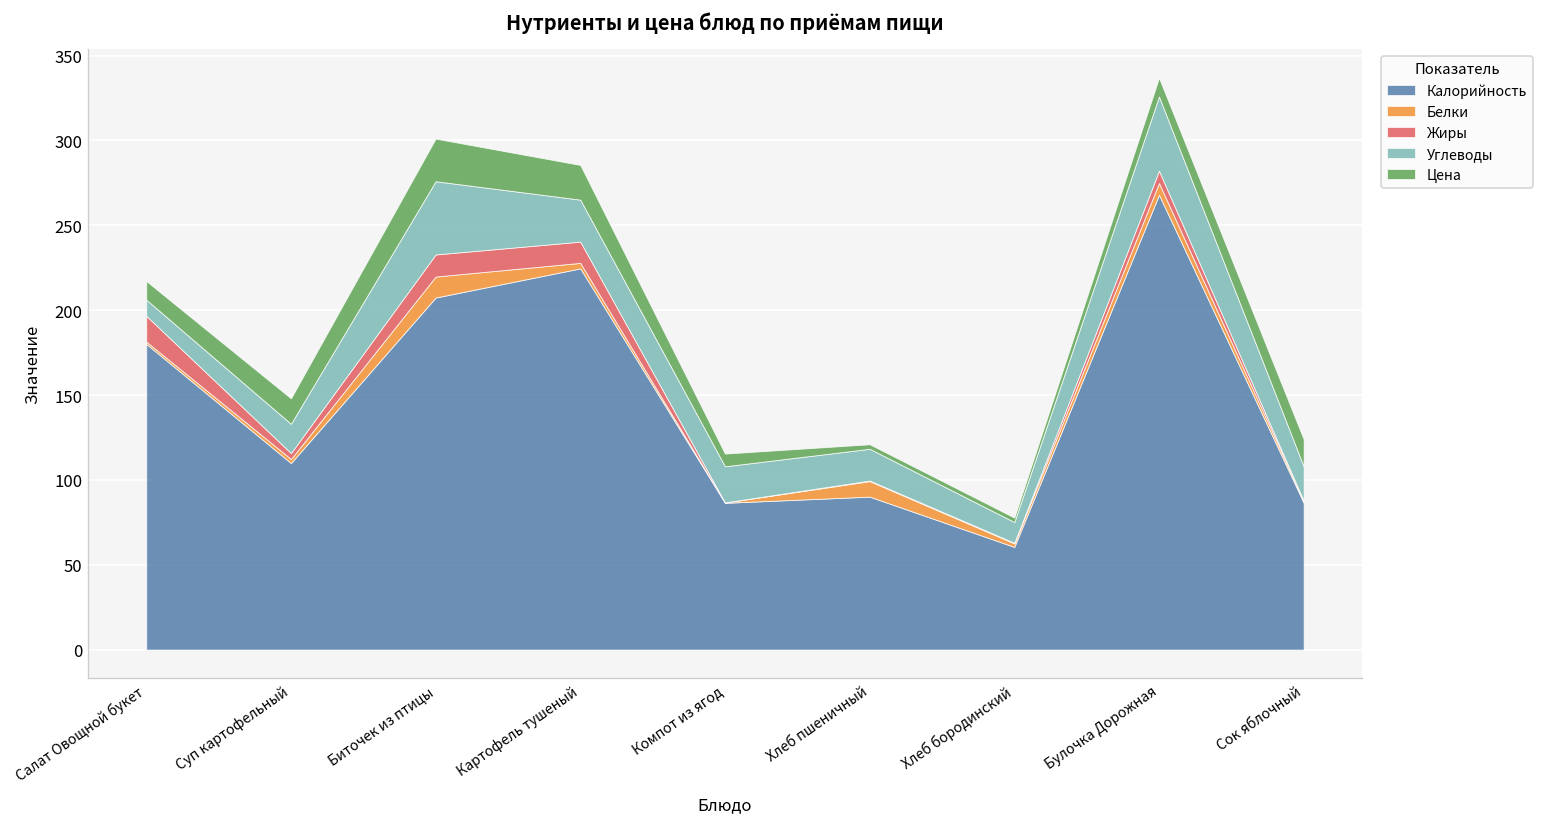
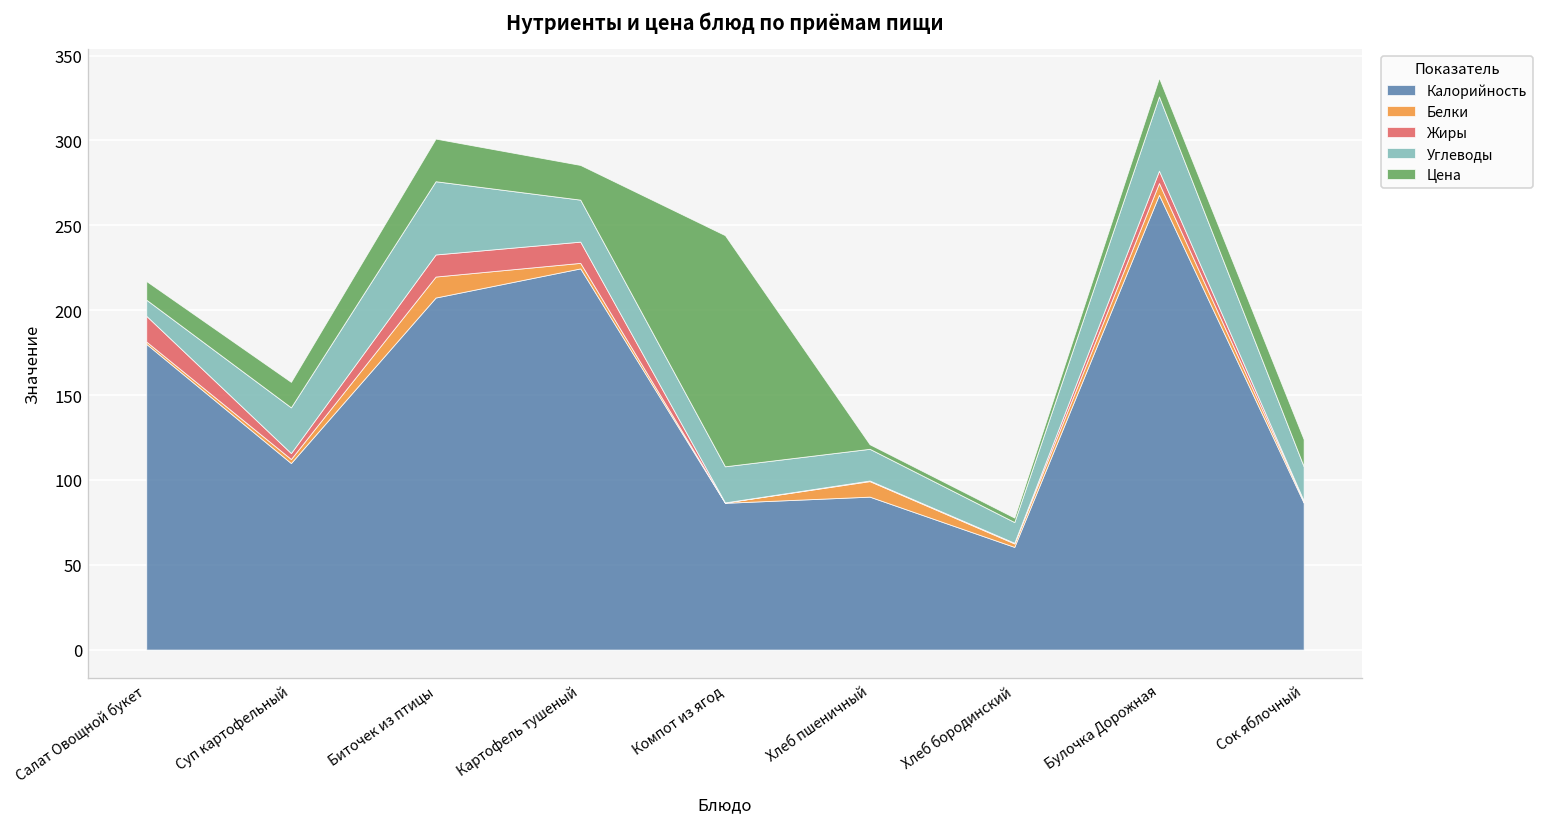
Углеводы, Суп картофельный: 17 -> 27
Цена, Компот из ягод: 8 -> 136
